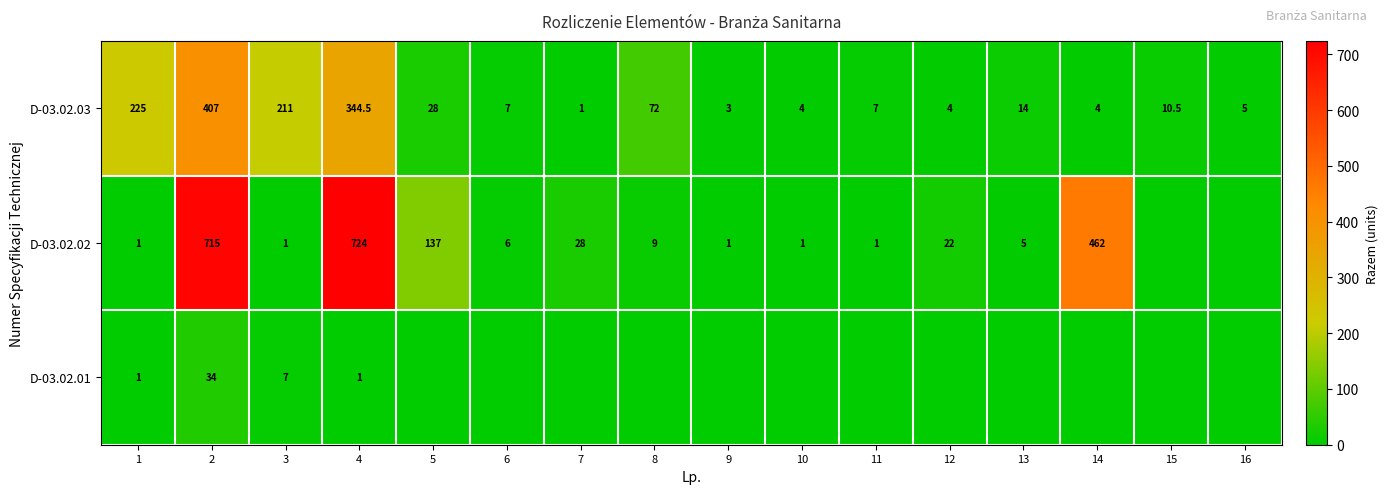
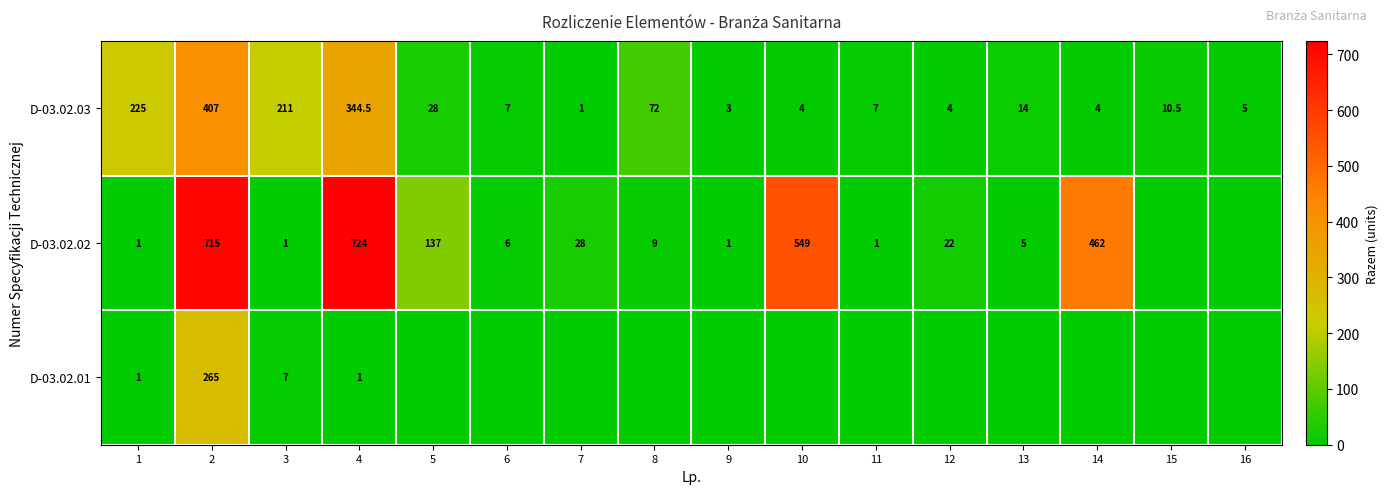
D-03.02.02, 10: 1 -> 549
D-03.02.01, 2: 34 -> 265
